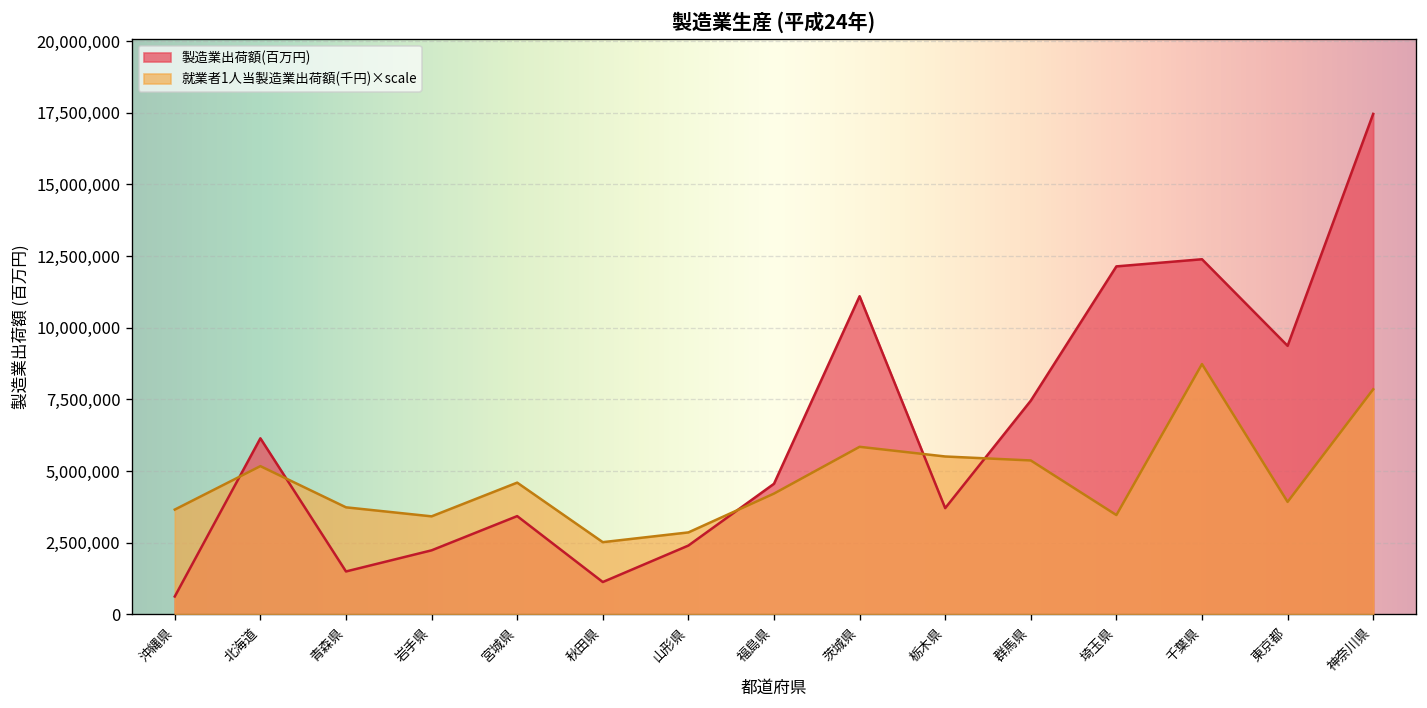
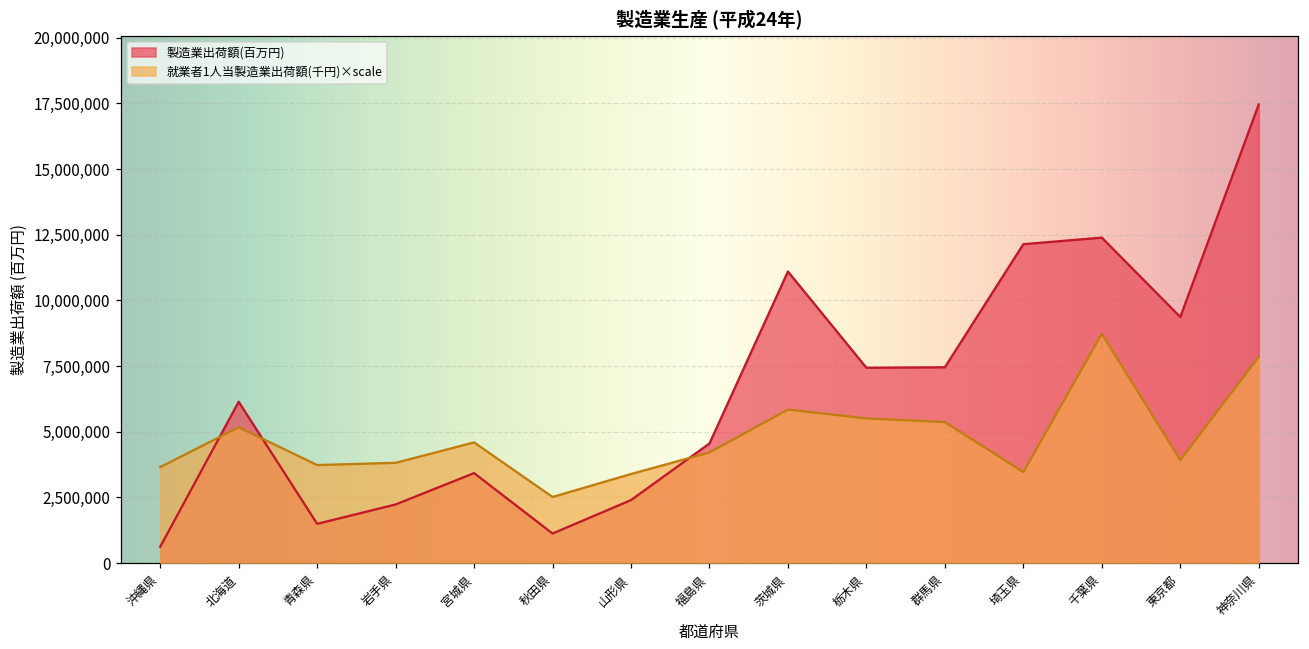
就業者1人当製造業出荷額(千円)×scale, 岩手県: 3,400,000 -> 3,800,000
就業者1人当製造業出荷額(千円)×scale, 山形県: 2,900,000 -> 3,400,000
製造業出荷額(百万円), 栃木県: 3,700,000 -> 7,400,000
